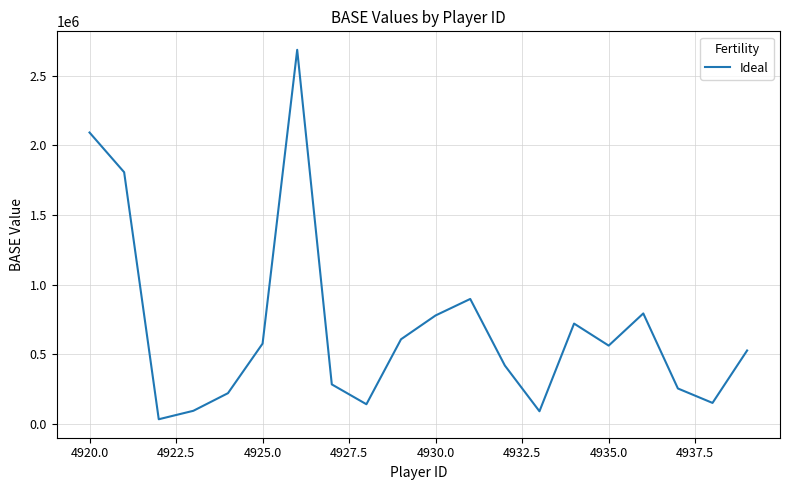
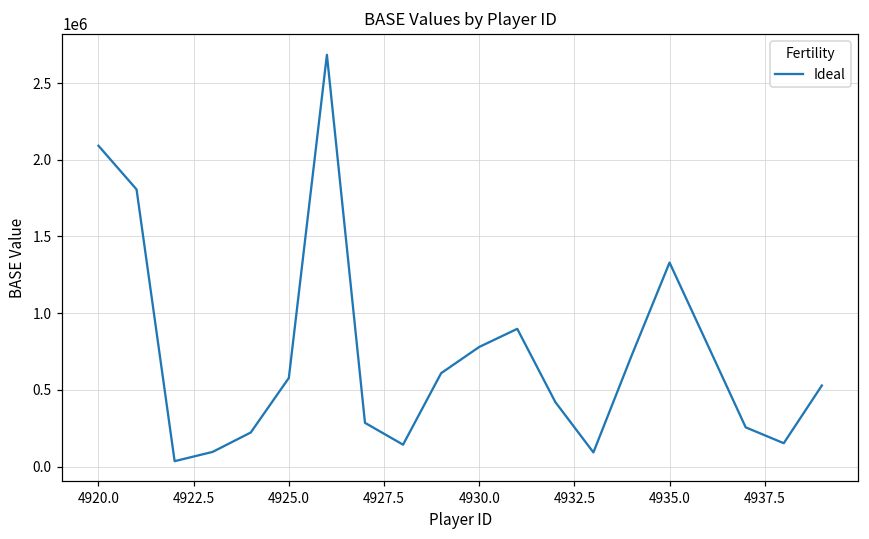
4935.0: 560000 -> 1330000
